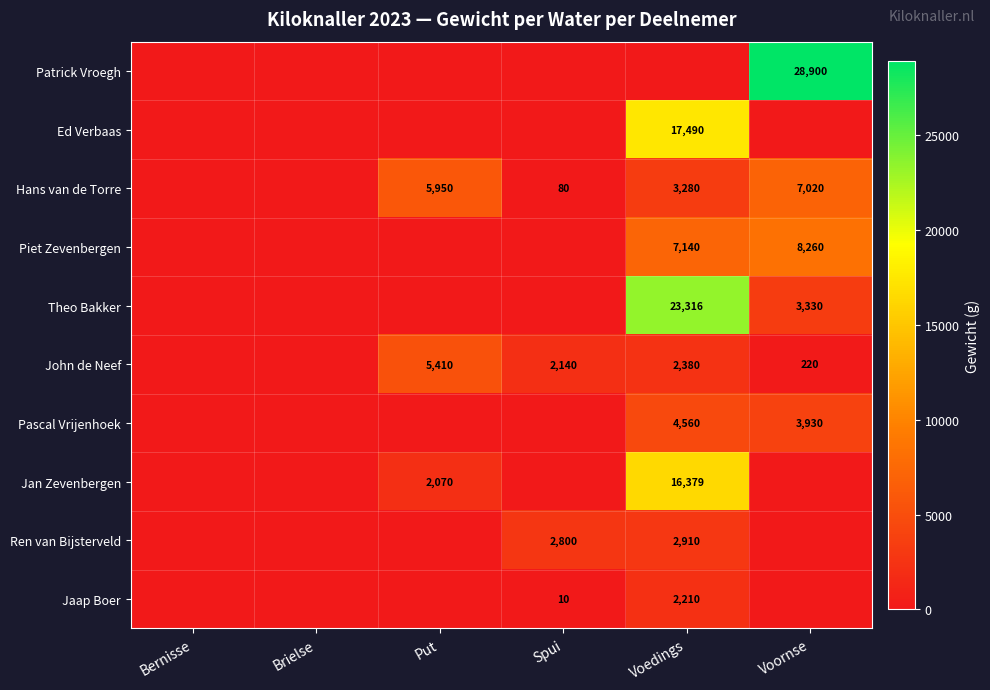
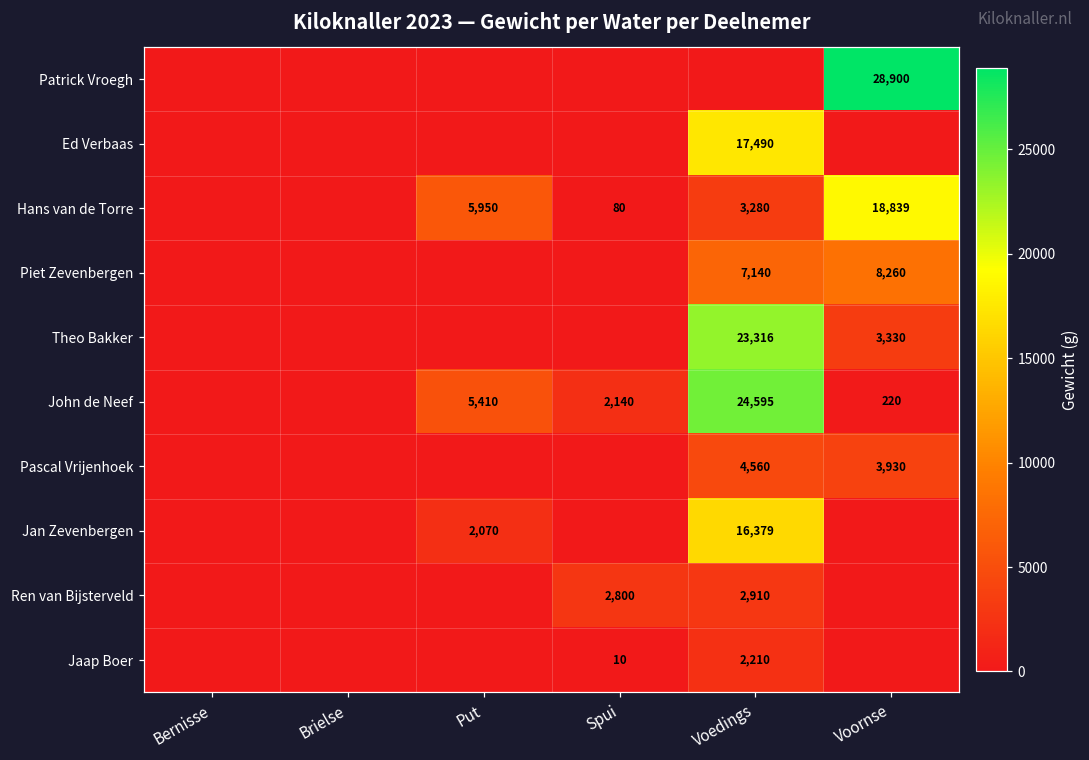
Hans van de Torre, Voornse: 7,020 -> 18,839
John de Neef, Voedings: 2,380 -> 24,595
